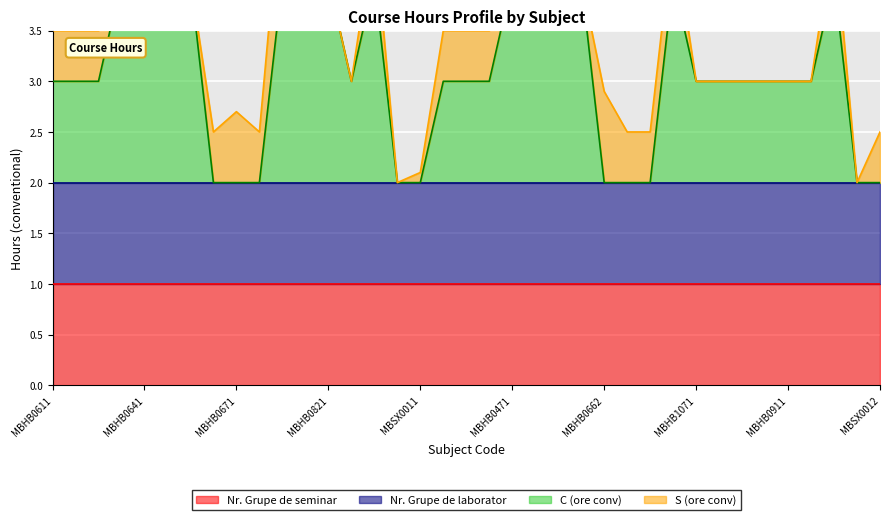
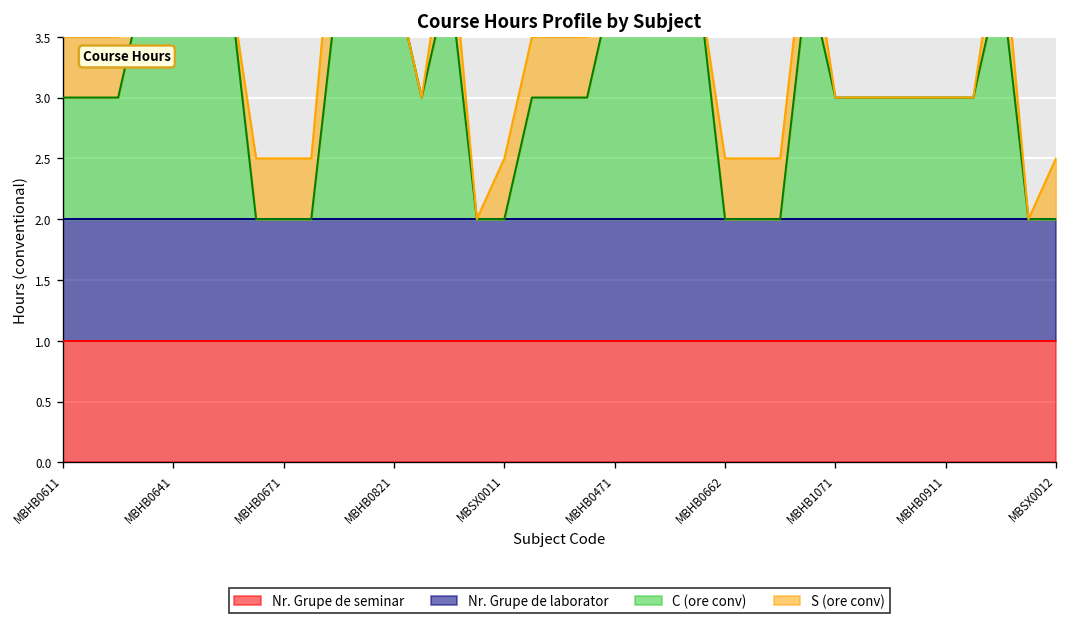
S (ore conv), MBHB0671: 0.7 -> 0.5
S (ore conv), MBSX0011: 0.1 -> 0.5
S (ore conv), MBHB0662: 0.9 -> 0.5
